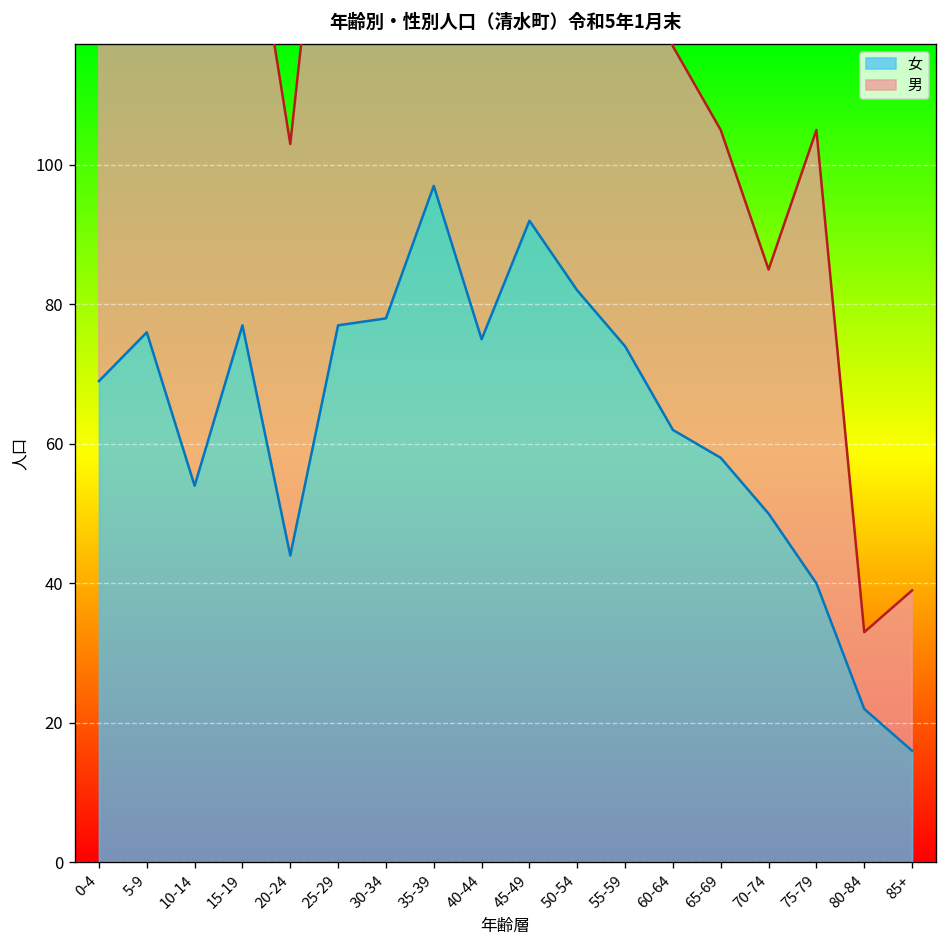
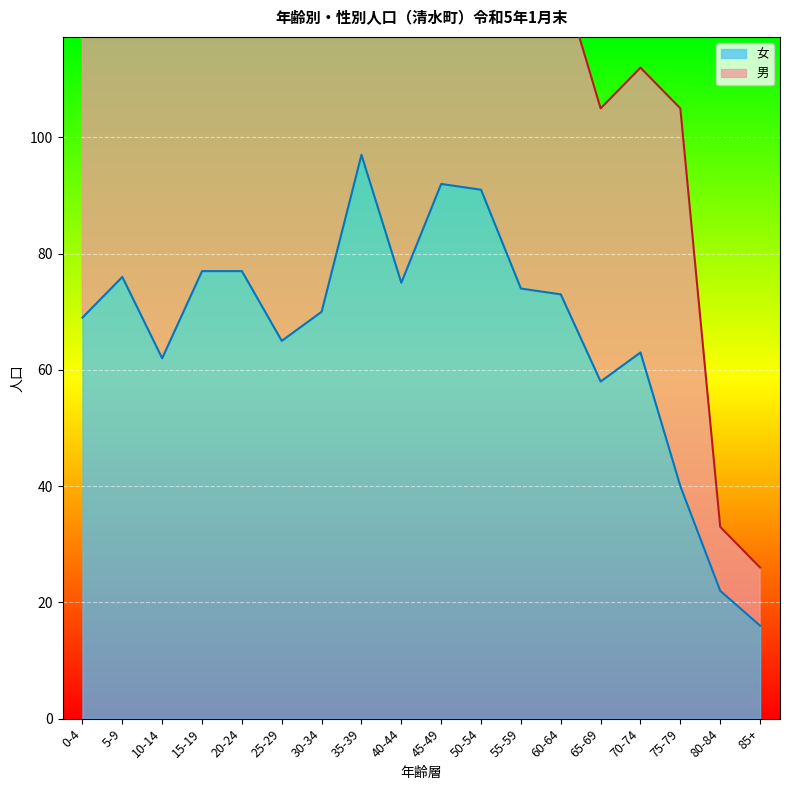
女, 10-14: 54 -> 62
女, 20-24: 44 -> 77
女, 25-29: 77 -> 65
女, 30-34: 78 -> 70
女, 50-54: 82 -> 91
女, 60-64: 62 -> 73
女, 70-74: 50 -> 63
男, 70-74: 35 -> 49
男, 85+: 23 -> 10
